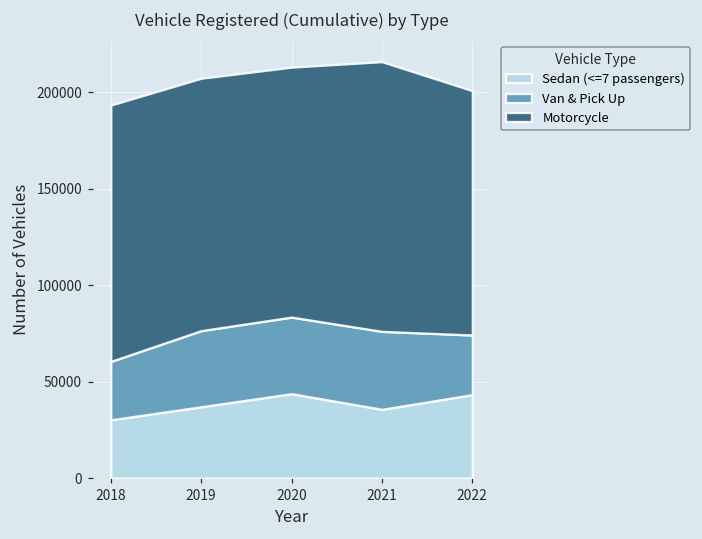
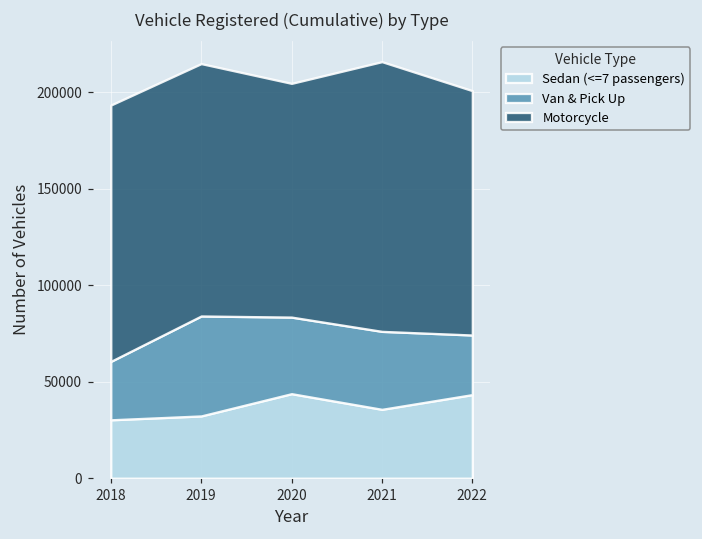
Sedan (<=7 passengers), 2019: 37000 -> 32000
Van & Pick Up, 2019: 39000 -> 52000
Motorcycle, 2020: 129000 -> 121000
